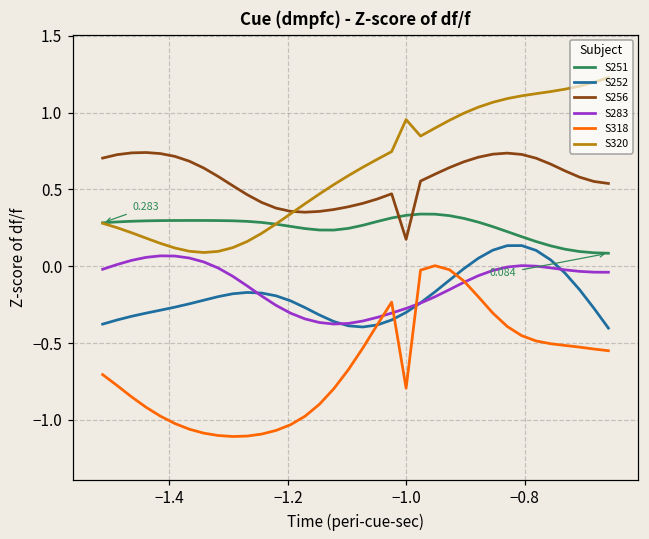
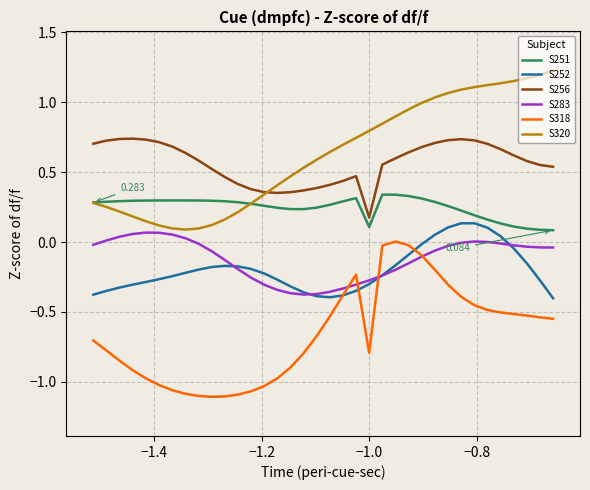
S251, −1.0: 0.33 -> 0.11
S320, −1.0: 0.95 -> 0.80
